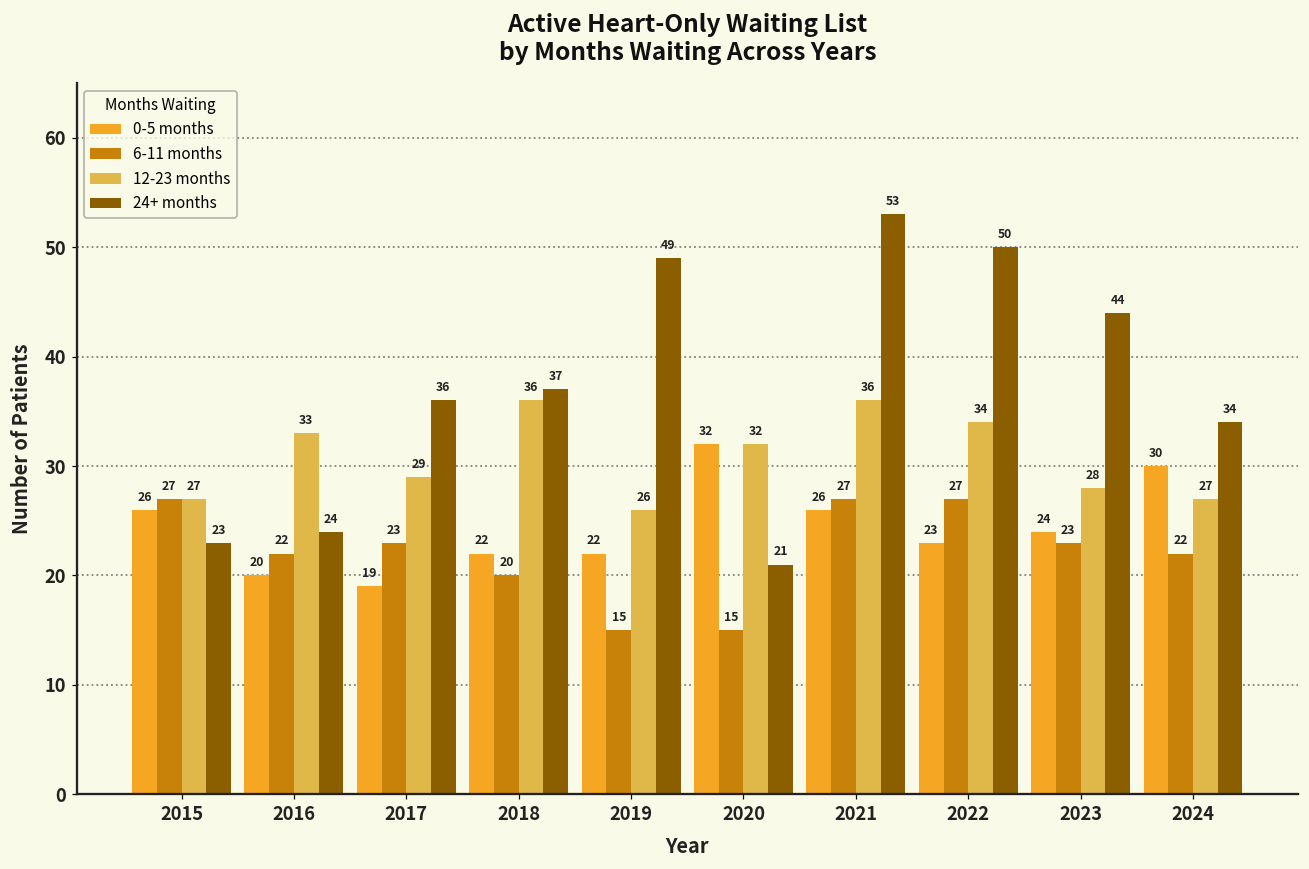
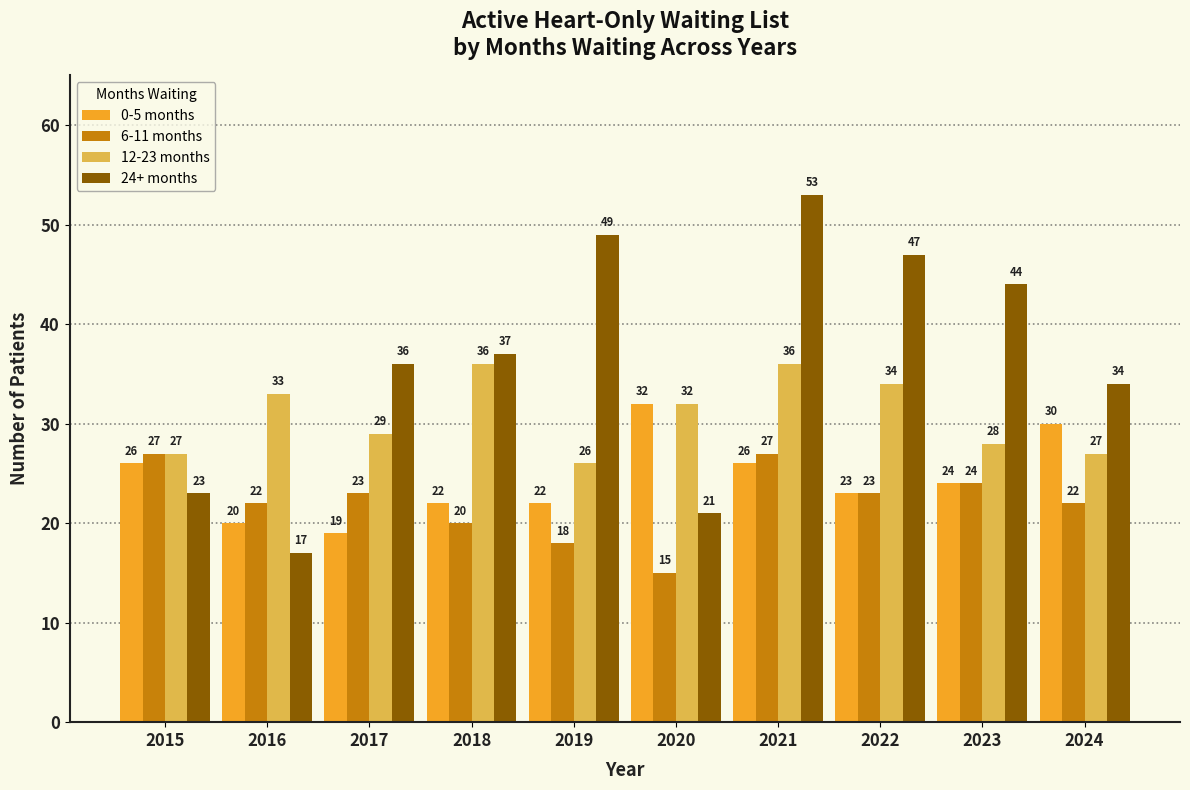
24+ months, 2016: 24 -> 17
6-11 months, 2019: 15 -> 18
6-11 months, 2022: 27 -> 23
24+ months, 2022: 50 -> 47
6-11 months, 2023: 23 -> 24
